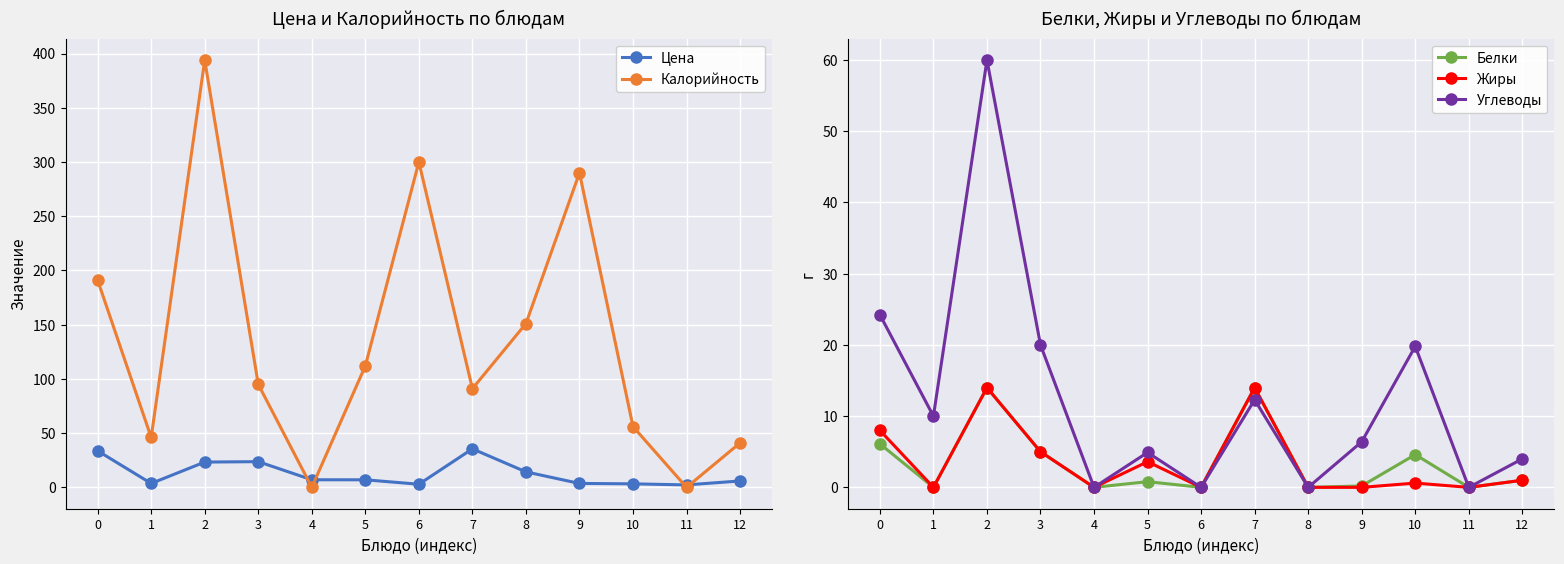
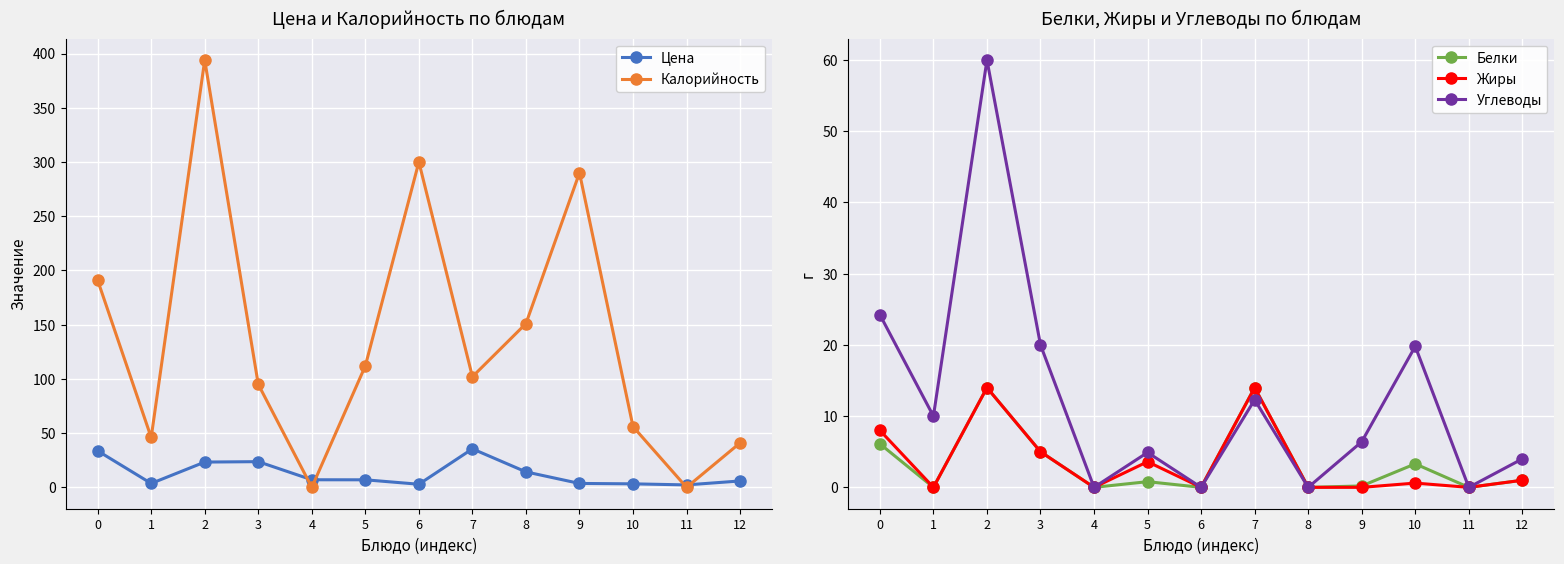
Цена и Калорийность по блюдам, Калорийность, 7: 91 -> 102
Белки, Жиры и Углеводы по блюдам, Белки, 10: 5 -> 3
